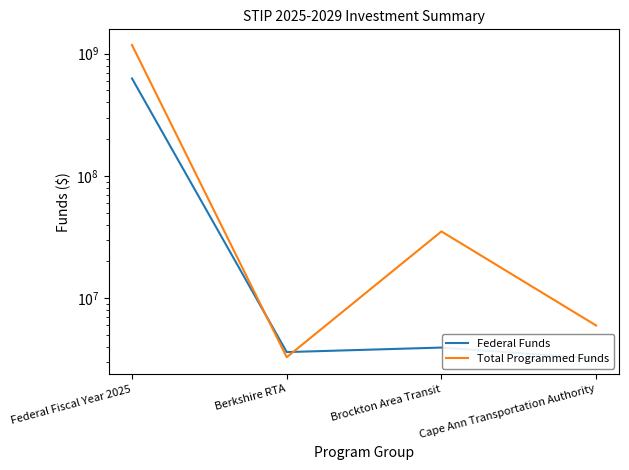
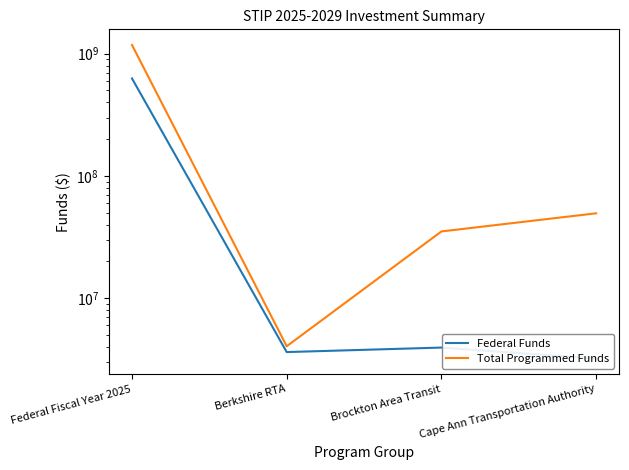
Total Programmed Funds, Berkshire RTA: 3300000 -> 4000000
Total Programmed Funds, Cape Ann Transportation Authority: 6000000 -> 49000000
